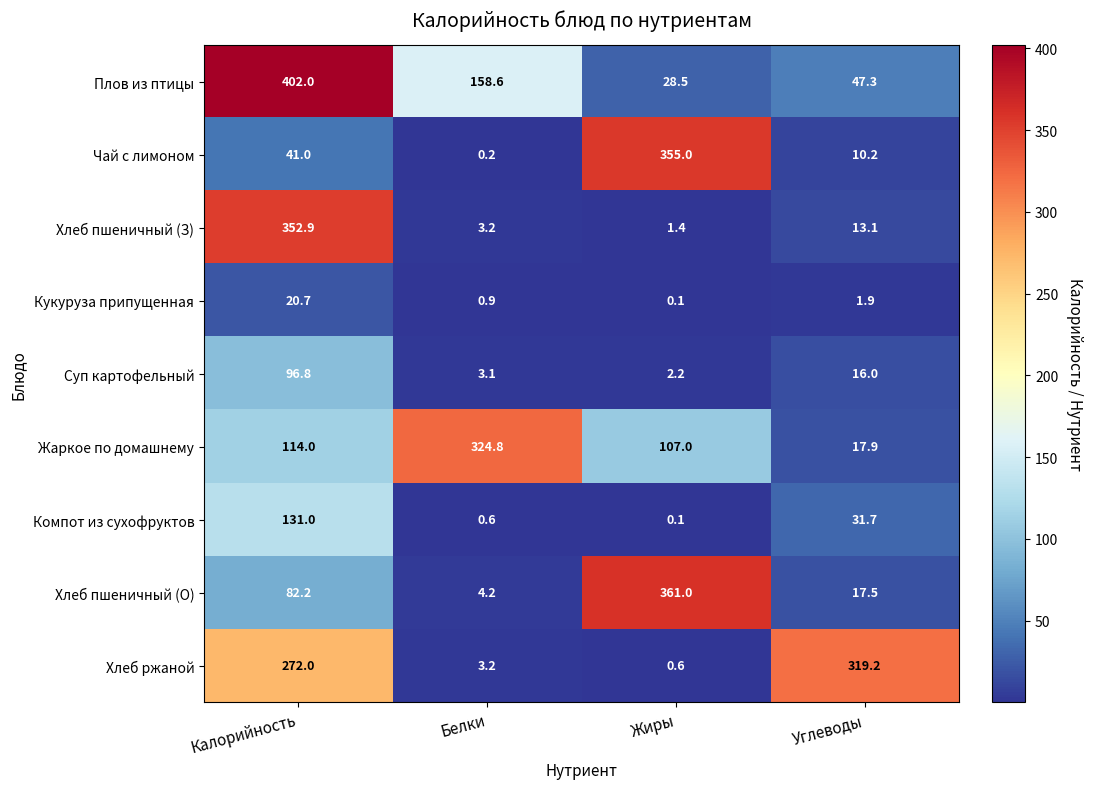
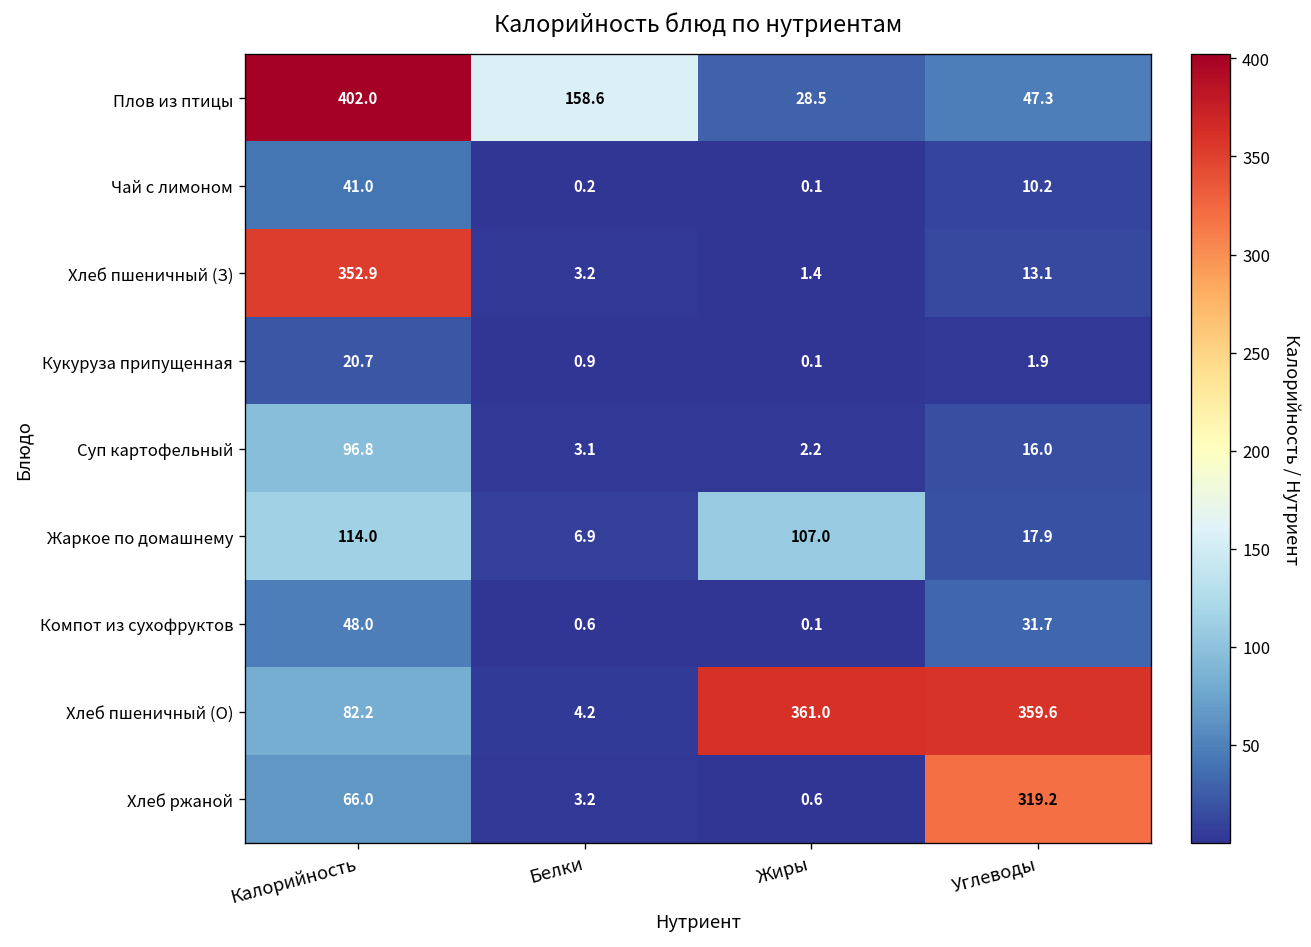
Чай с лимоном, Жиры: 355.0 -> 0.1
Жаркое по домашнему, Белки: 324.8 -> 6.9
Компот из сухофруктов, Калорийность: 131.0 -> 48.0
Хлеб пшеничный (О), Углеводы: 17.5 -> 359.6
Хлеб ржаной, Калорийность: 272.0 -> 66.0
